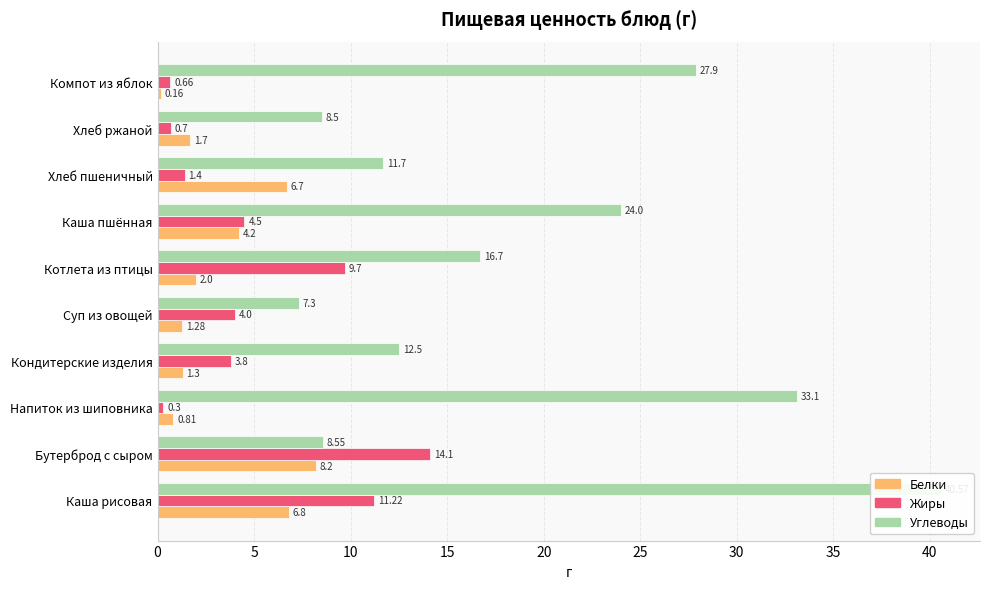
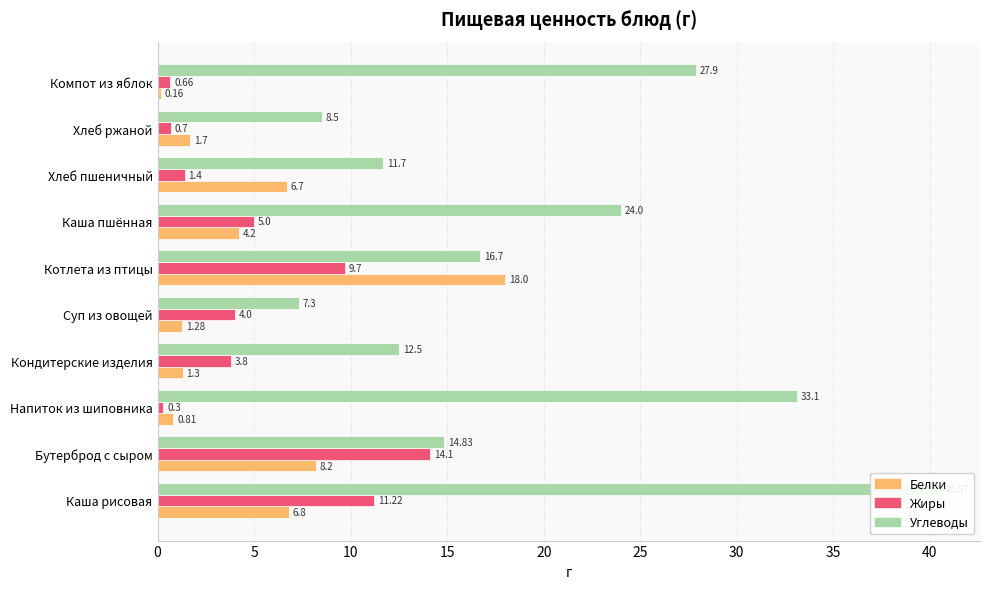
Жиры, Каша пшённая: 4.5 -> 5.0
Белки, Котлета из птицы: 2.0 -> 18.0
Углеводы, Бутерброд с сыром: 8.55 -> 14.83
